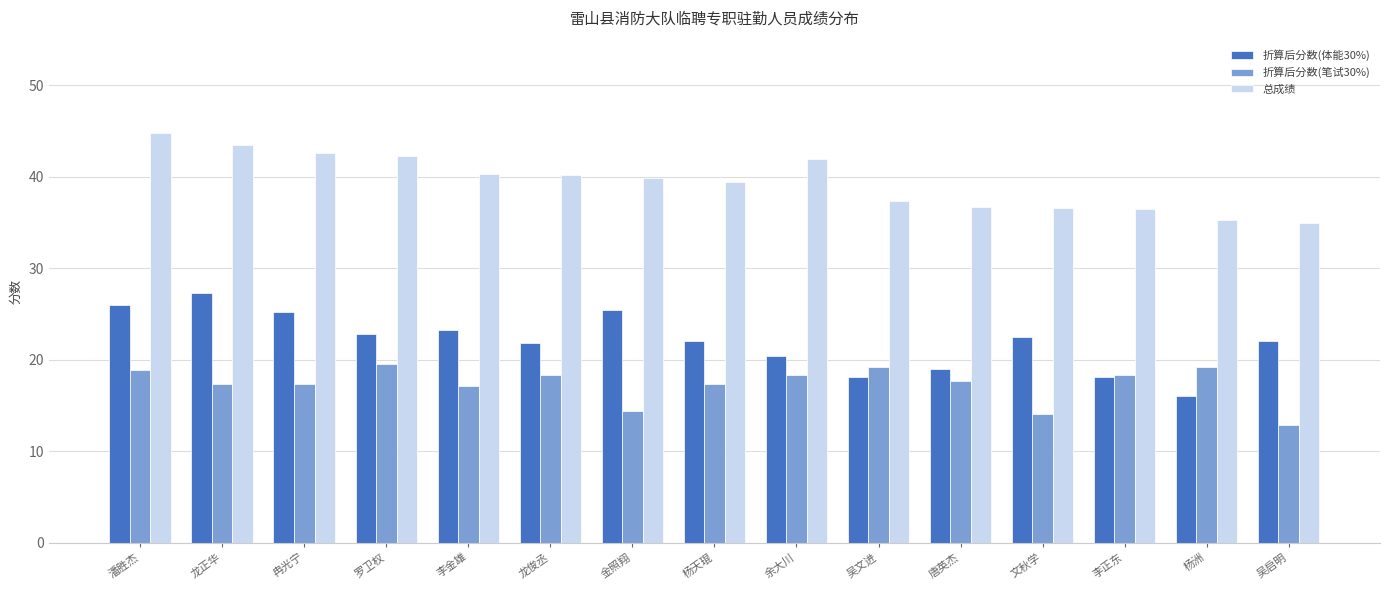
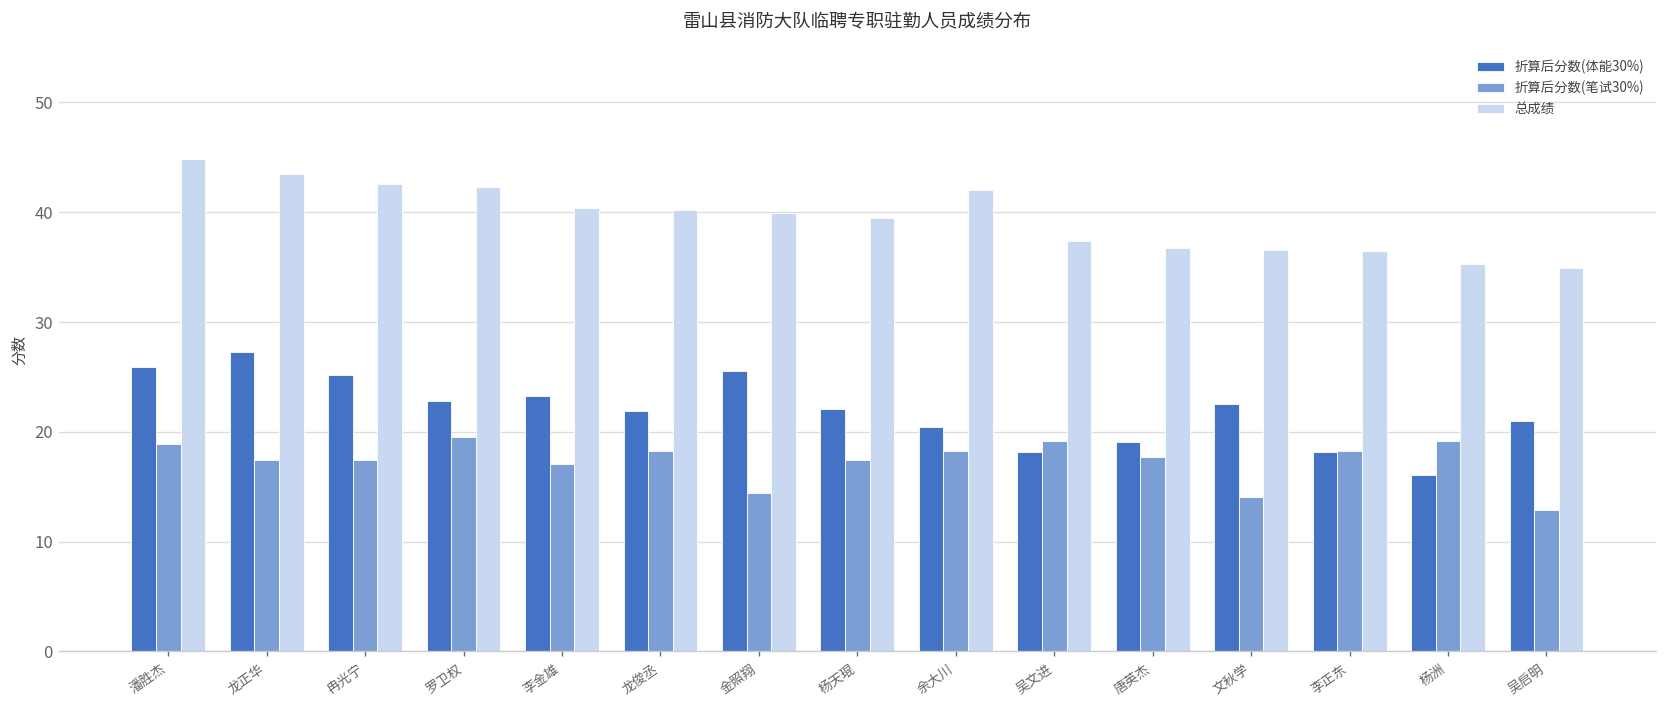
折算后分数(体能30%), 吴启明: 22 -> 21
